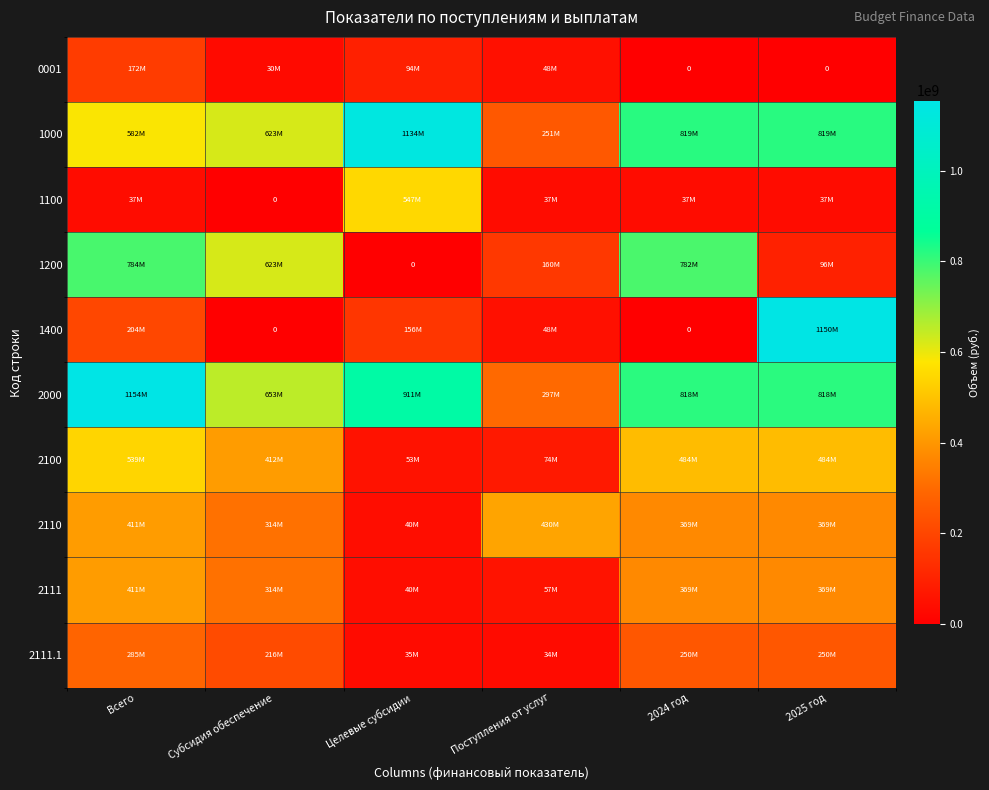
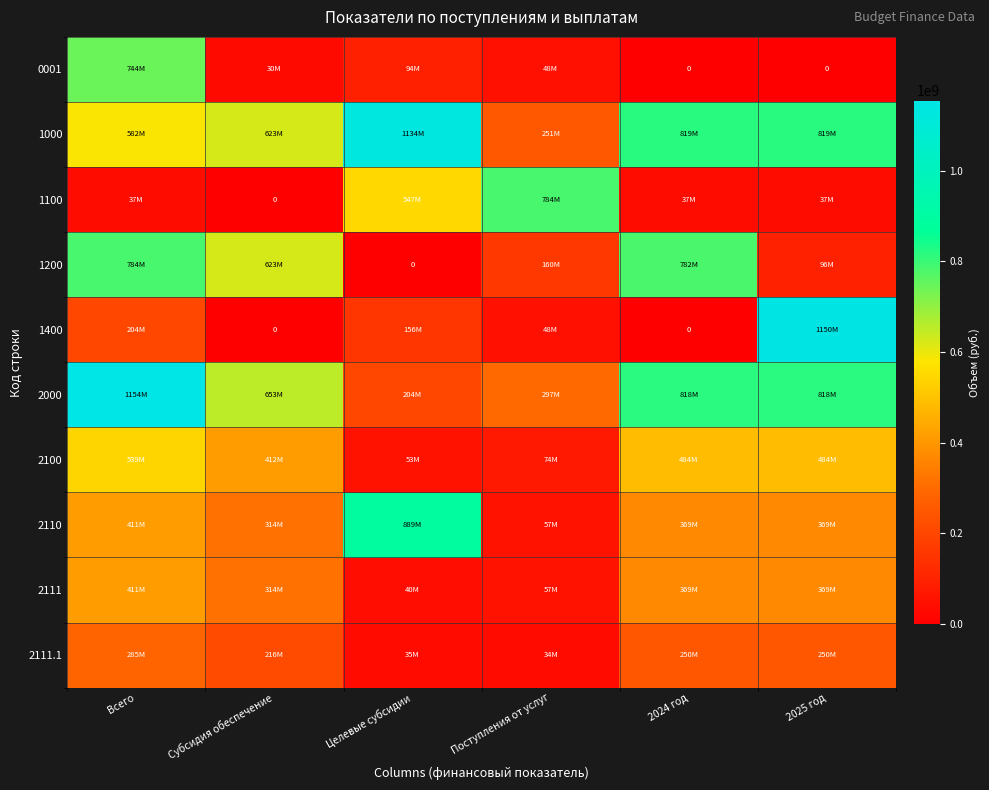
0001, Всего: 172M -> 744M
1100, Поступления от услуг: 37M -> 784M
2000, Целевые субсидии: 911M -> 204M
2110, Целевые субсидии: 40M -> 889M
2110, Поступления от услуг: 430M -> 57M
